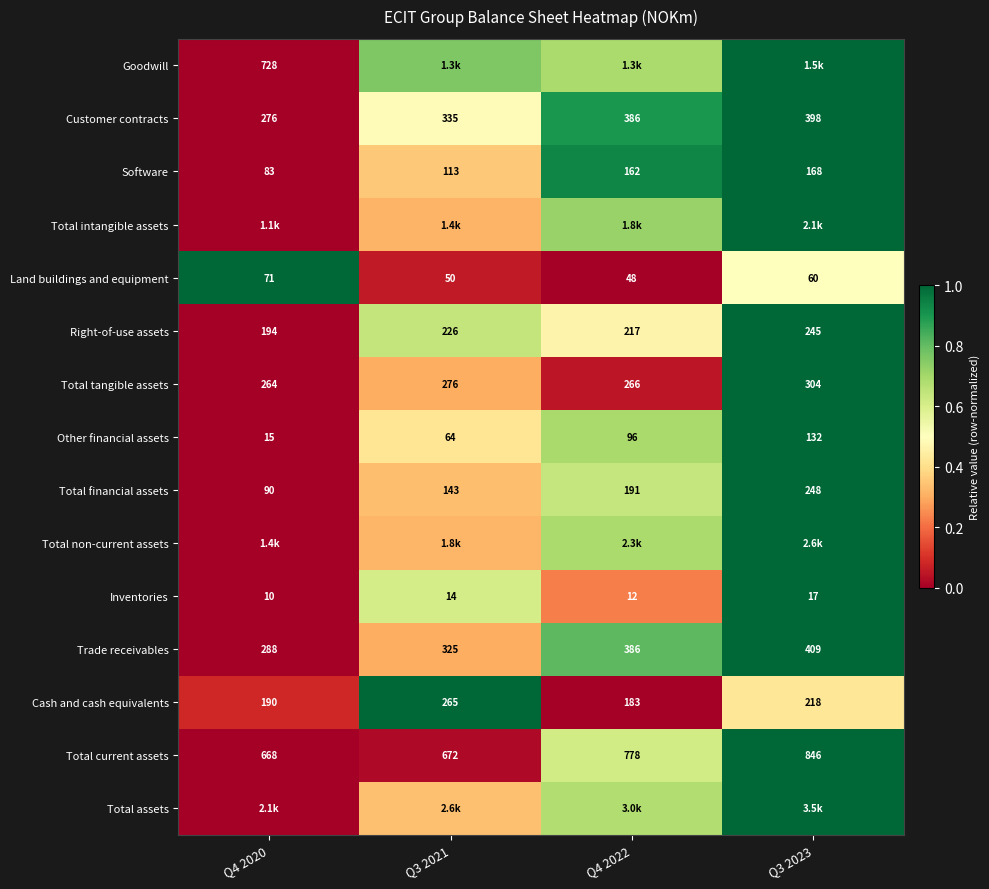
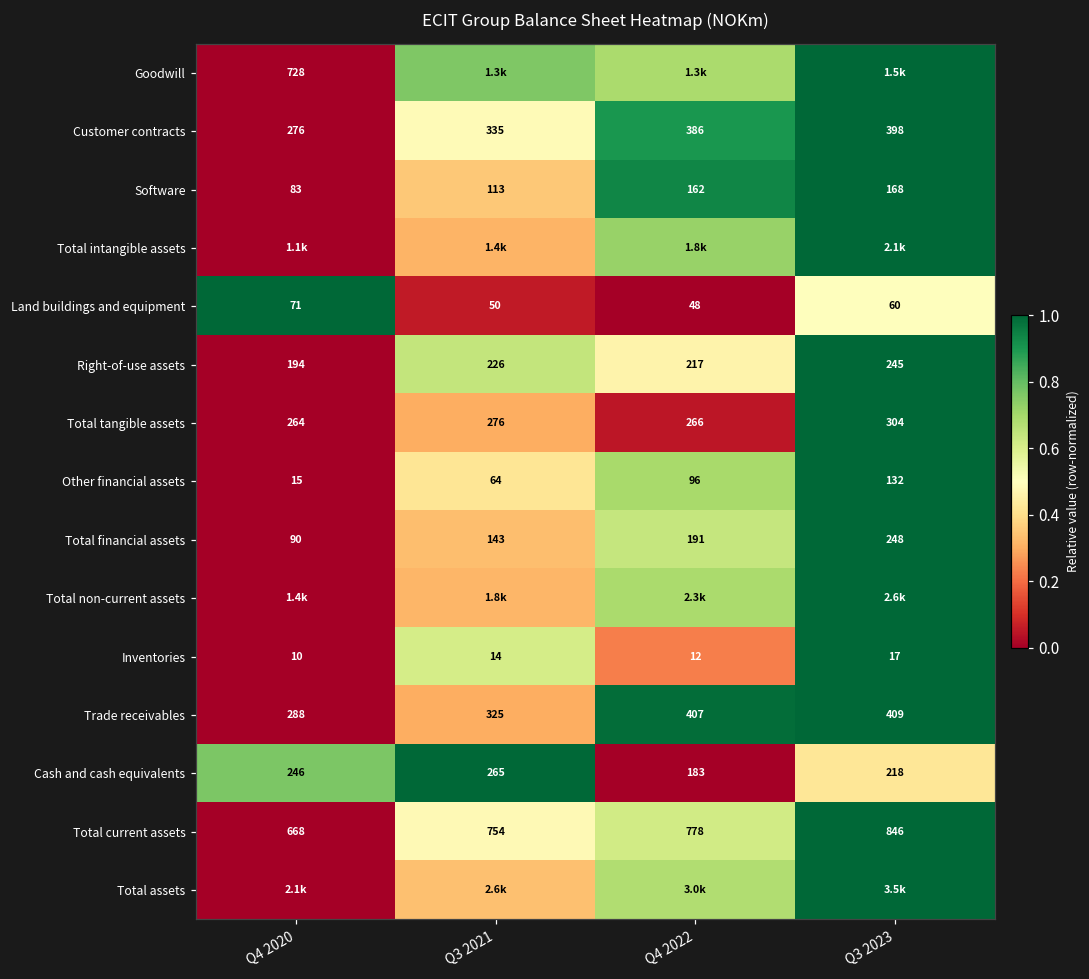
Trade receivables, Q4 2022: 386 -> 407
Cash and cash equivalents, Q4 2020: 190 -> 246
Total current assets, Q3 2021: 672 -> 754
